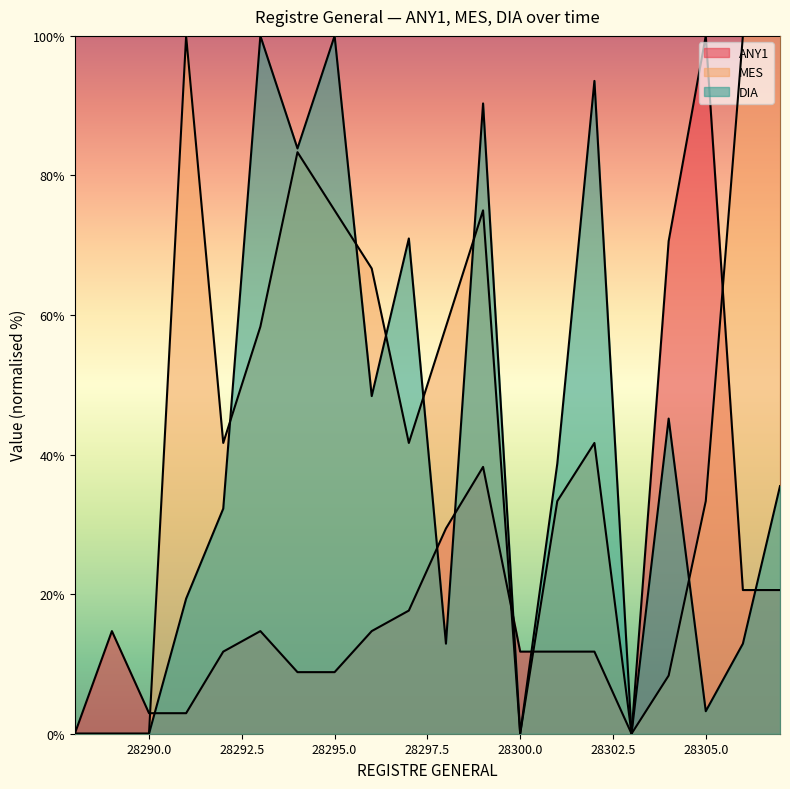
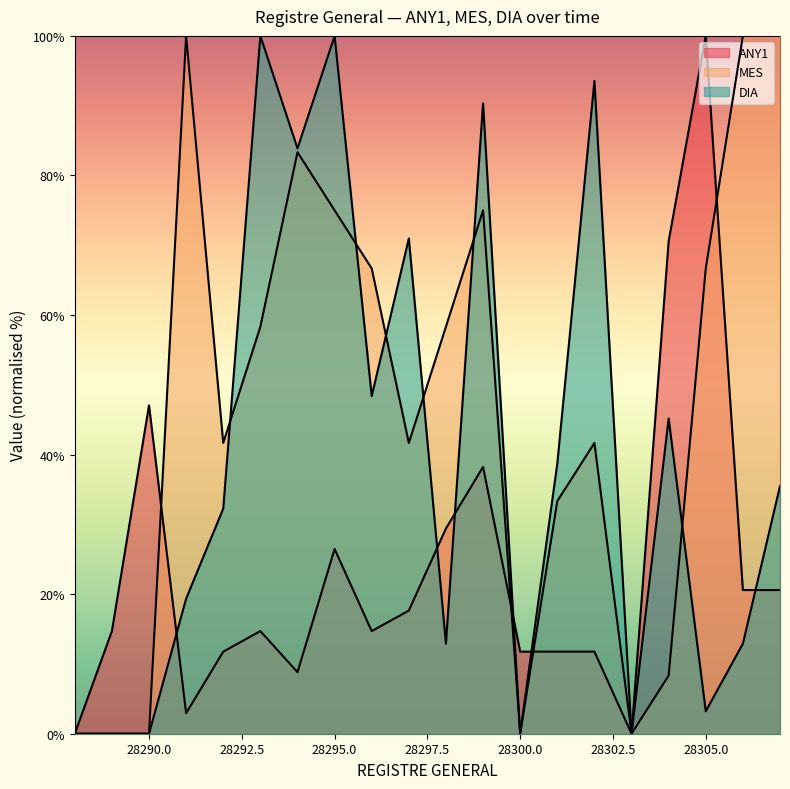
ANY1, 28290.0: 3% -> 47%
ANY1, 28295.0: 9% -> 26%
MES, 28305.0: 33% -> 67%
